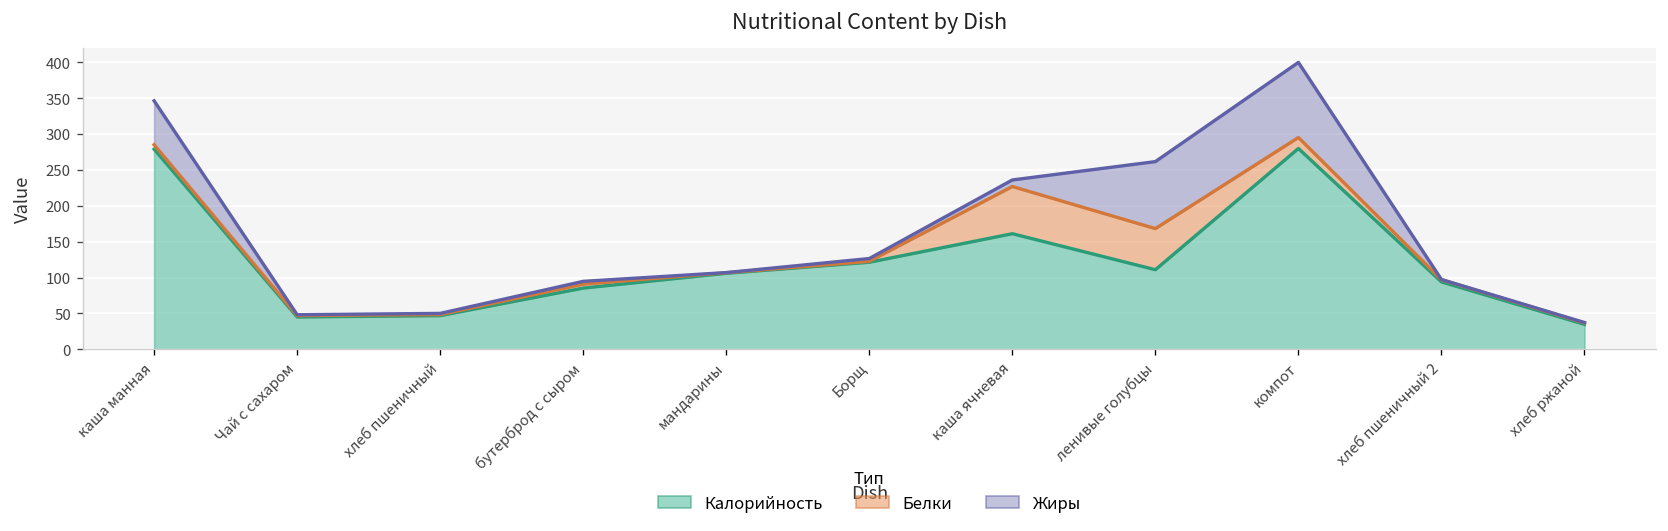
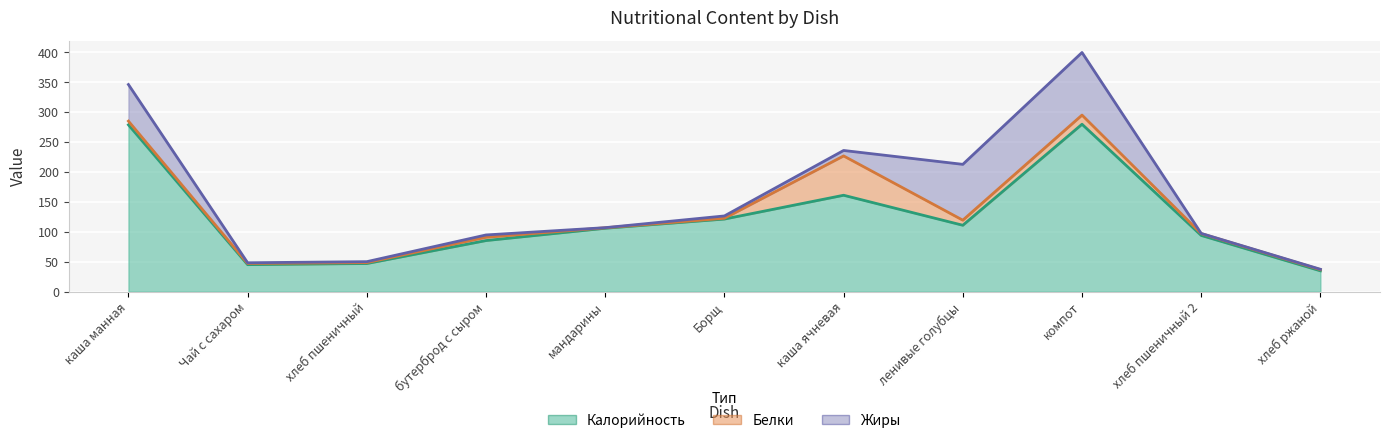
Белки, ленивые голубцы: 60 -> 10
